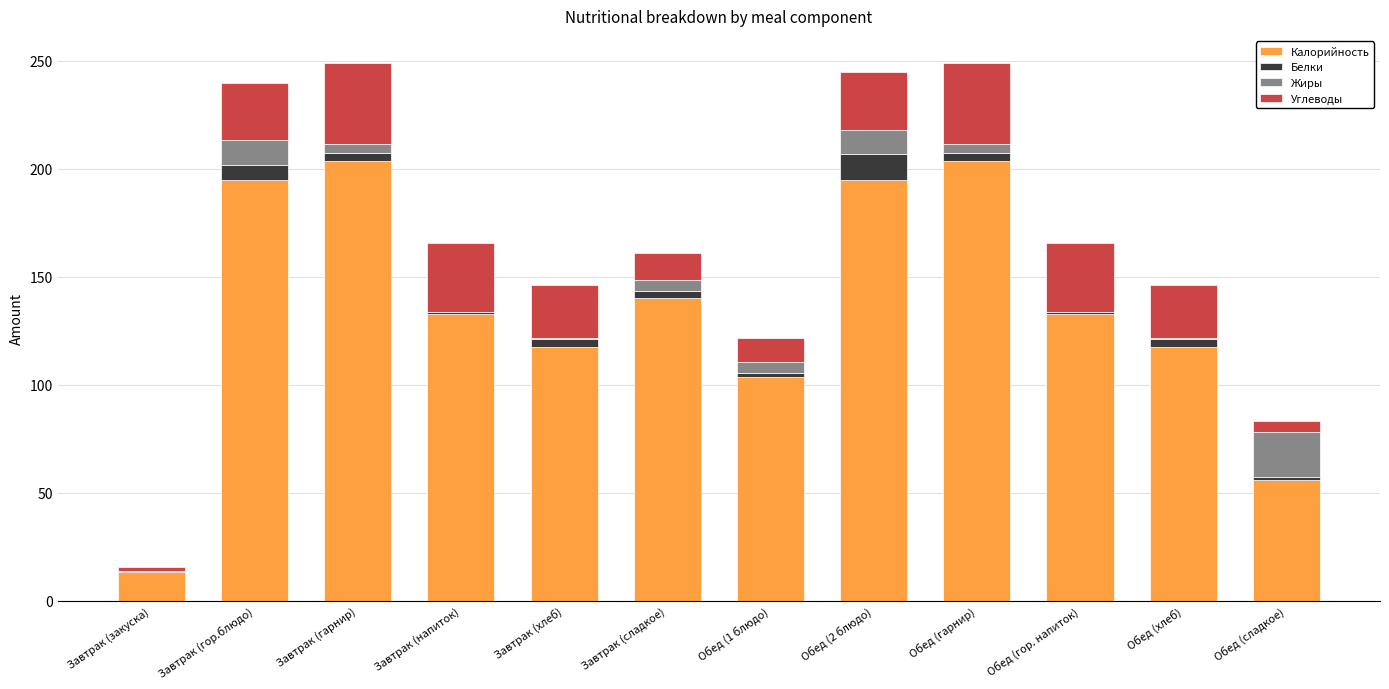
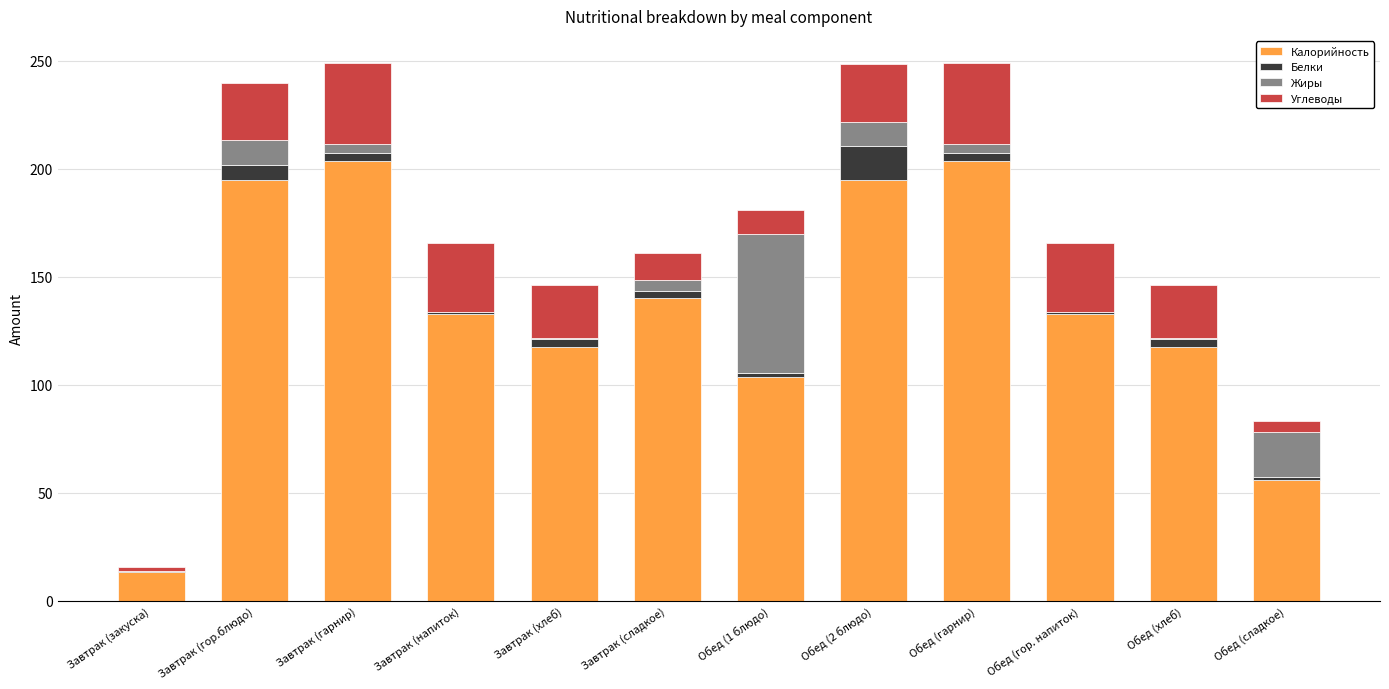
Жиры, Обед (1 блюдо): 5 -> 64
Белки, Обед (2 блюдо): 12 -> 15
